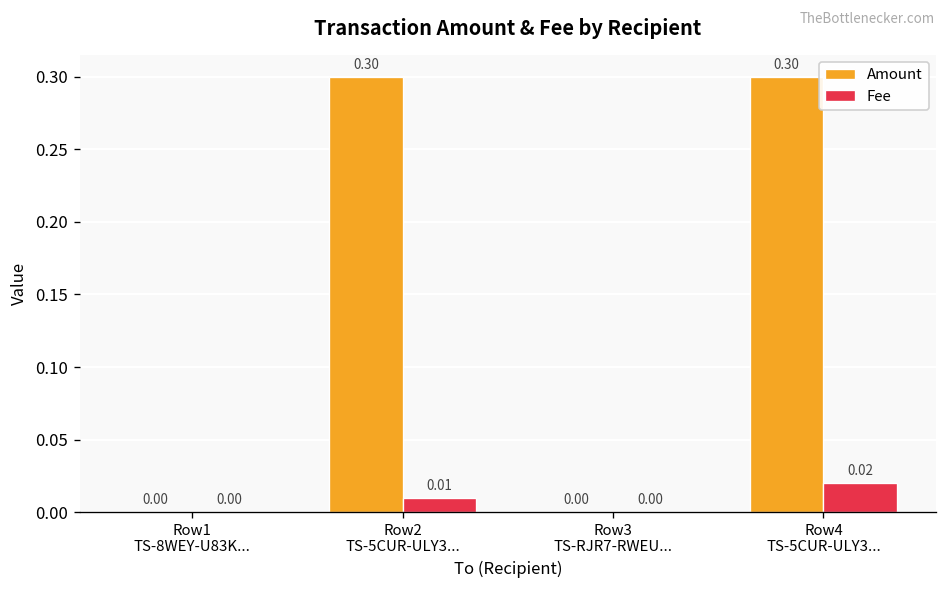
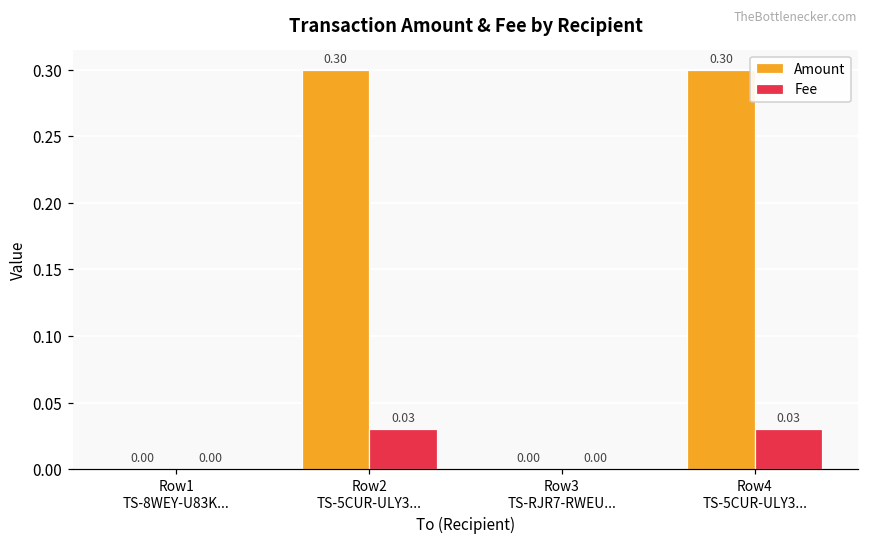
Fee, Row2 TS-5CUR-ULY3...: 0.01 -> 0.03
Fee, Row4 TS-5CUR-ULY3...: 0.02 -> 0.03
